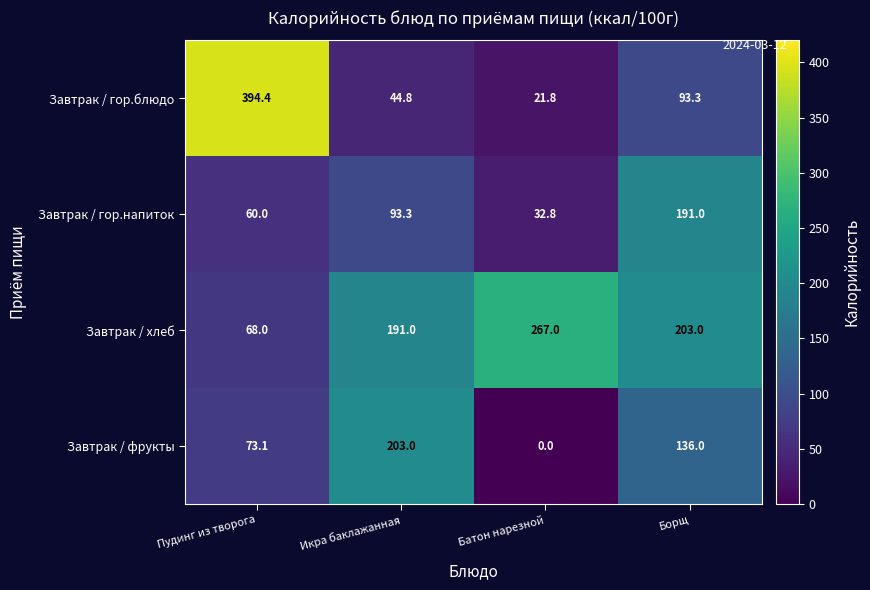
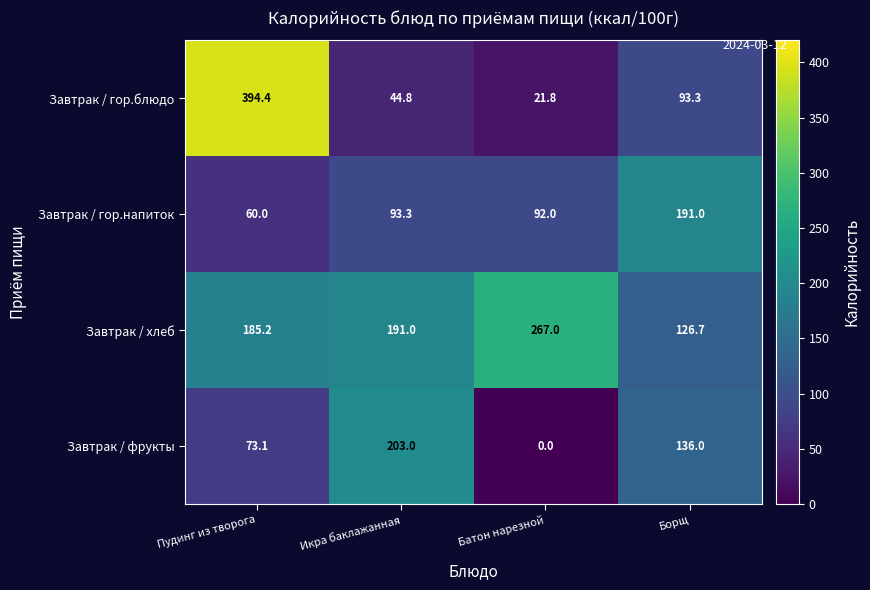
Завтрак / гор.напиток, Батон нарезной: 32.8 -> 92.0
Завтрак / хлеб, Пудинг из творога: 68.0 -> 185.2
Завтрак / хлеб, Борщ: 203.0 -> 126.7
